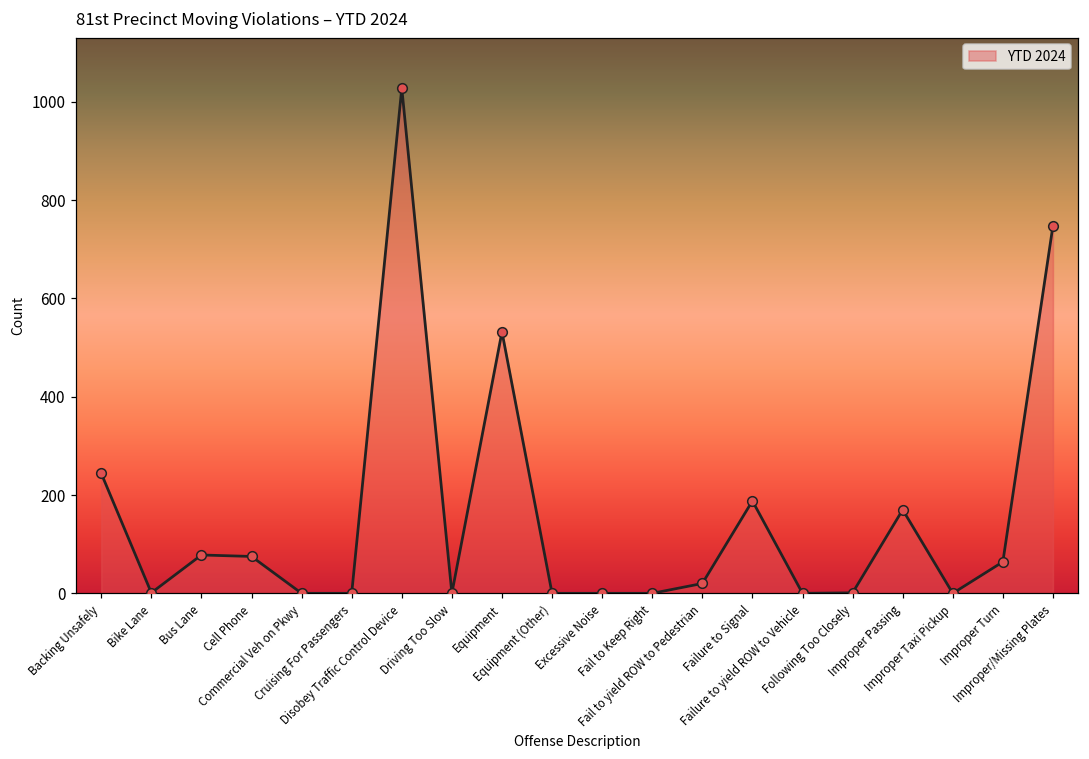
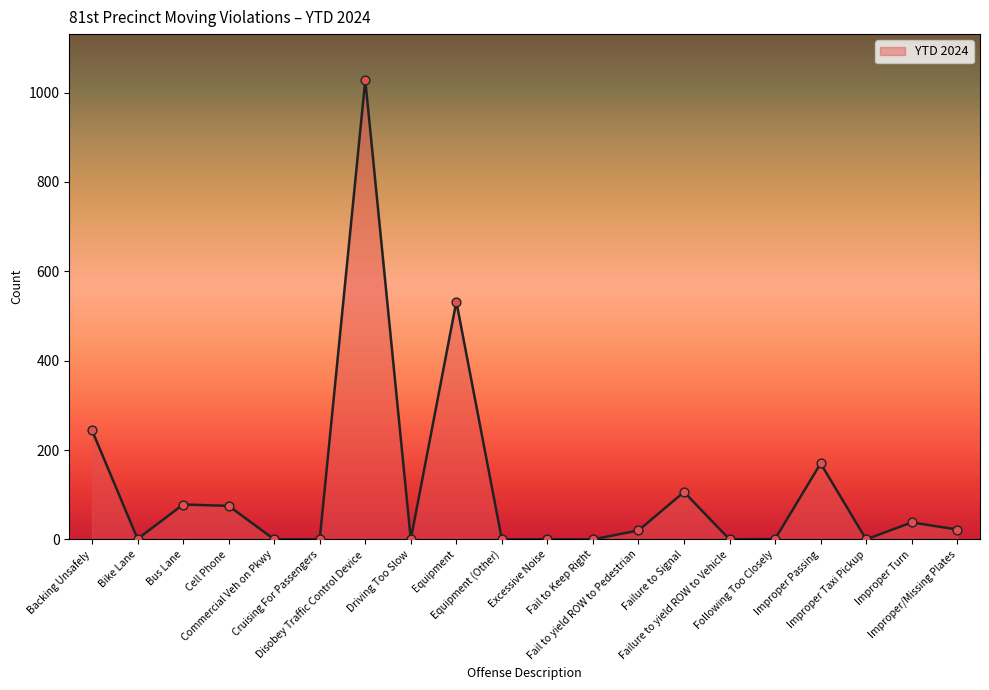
Failure to Signal: 190 -> 110
Improper Turn: 60 -> 40
Improper/Missing Plates: 750 -> 20
